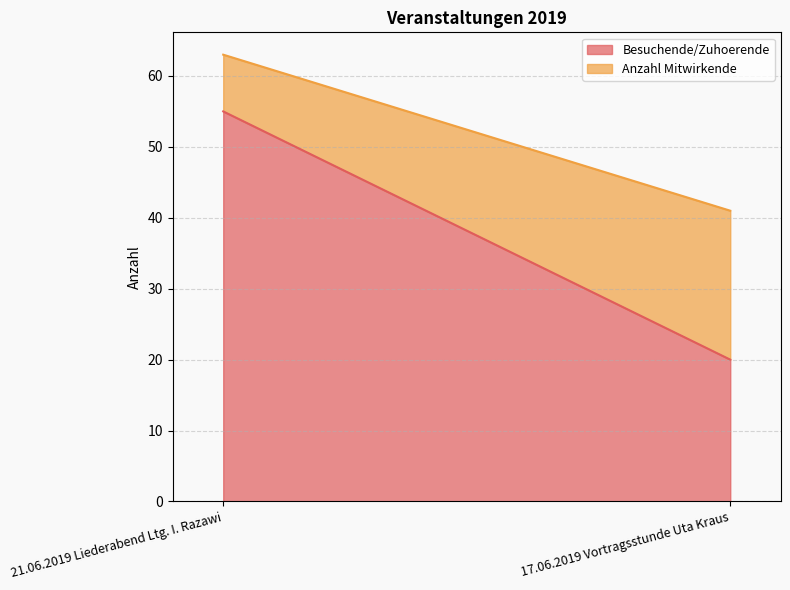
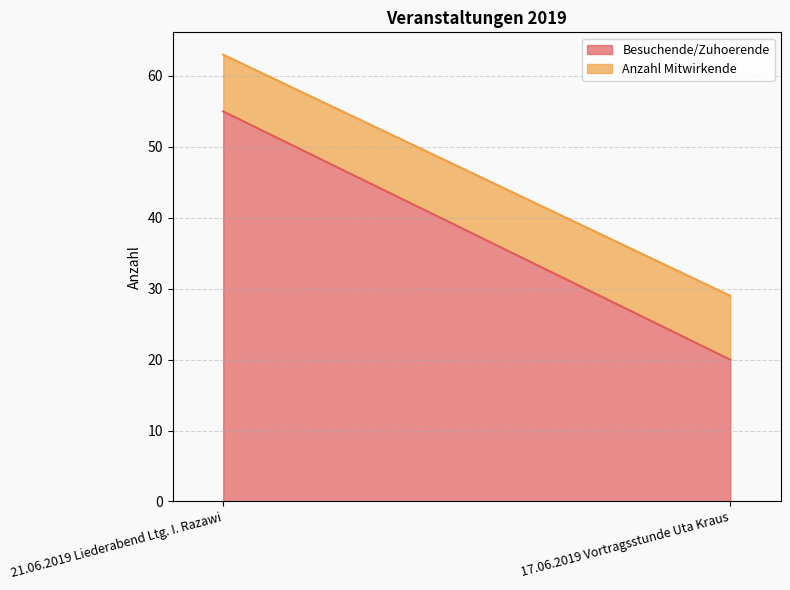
Anzahl Mitwirkende, 17.06.2019 Vortragsstunde Uta Kraus: 21 -> 9
